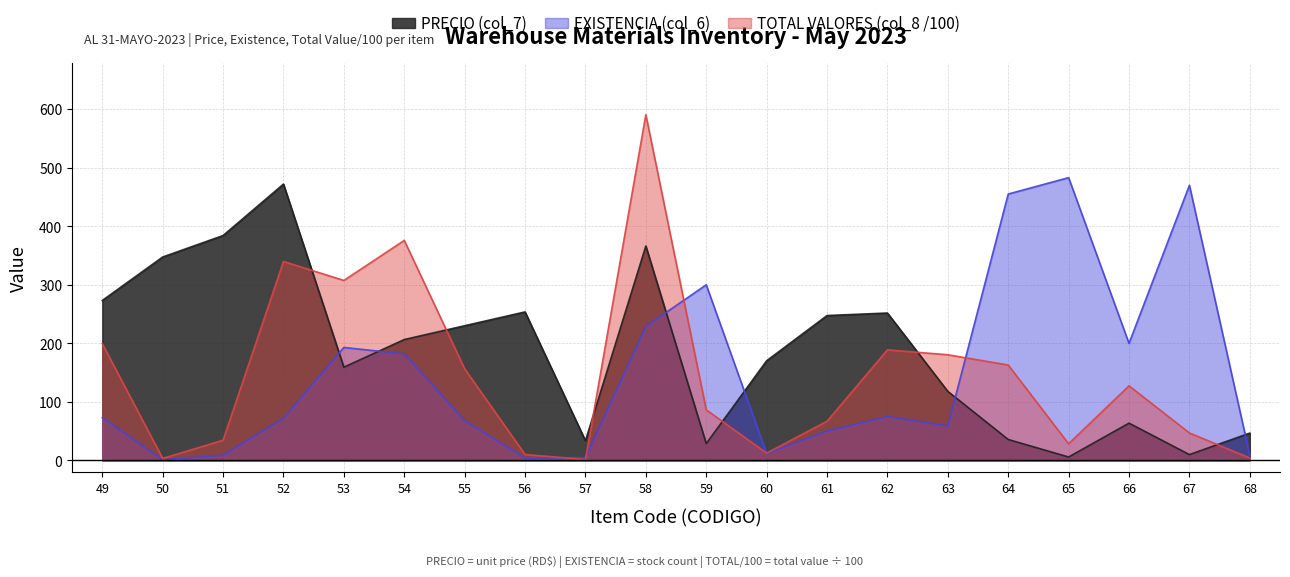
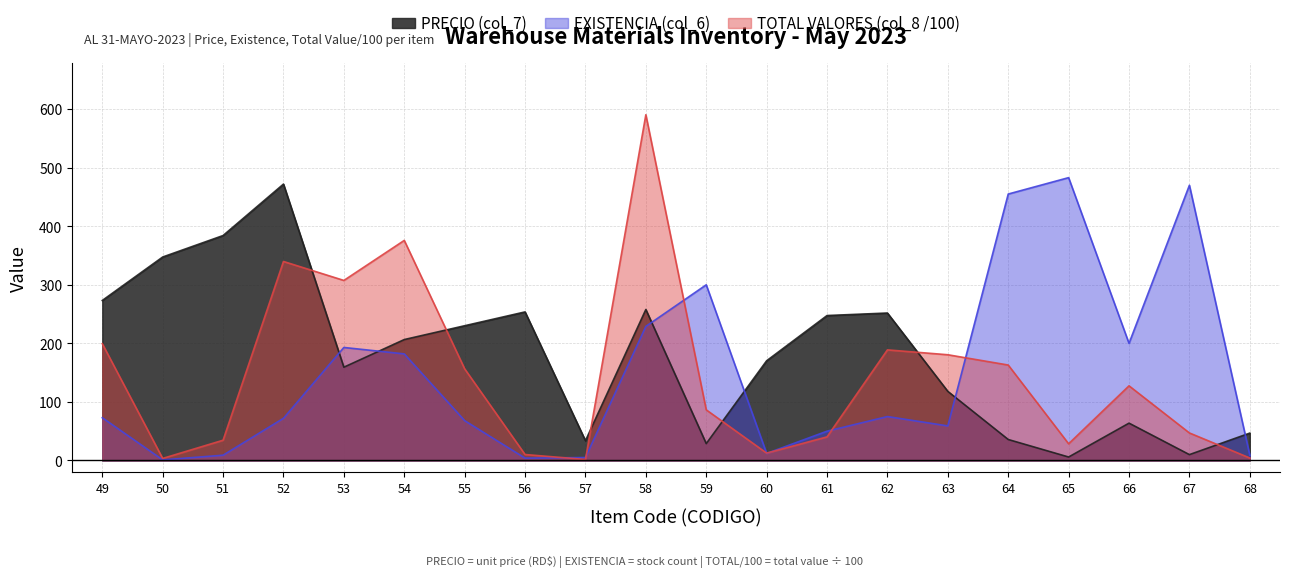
PRECIO (col_7), 58: 370 -> 260
TOTAL VALORES (col_8 /100), 61: 70 -> 40
